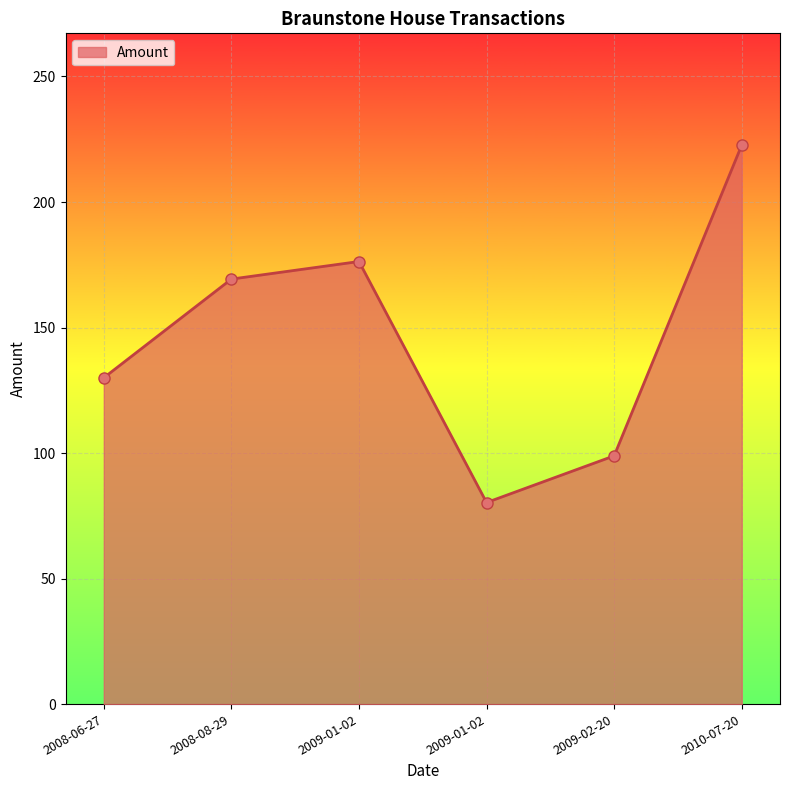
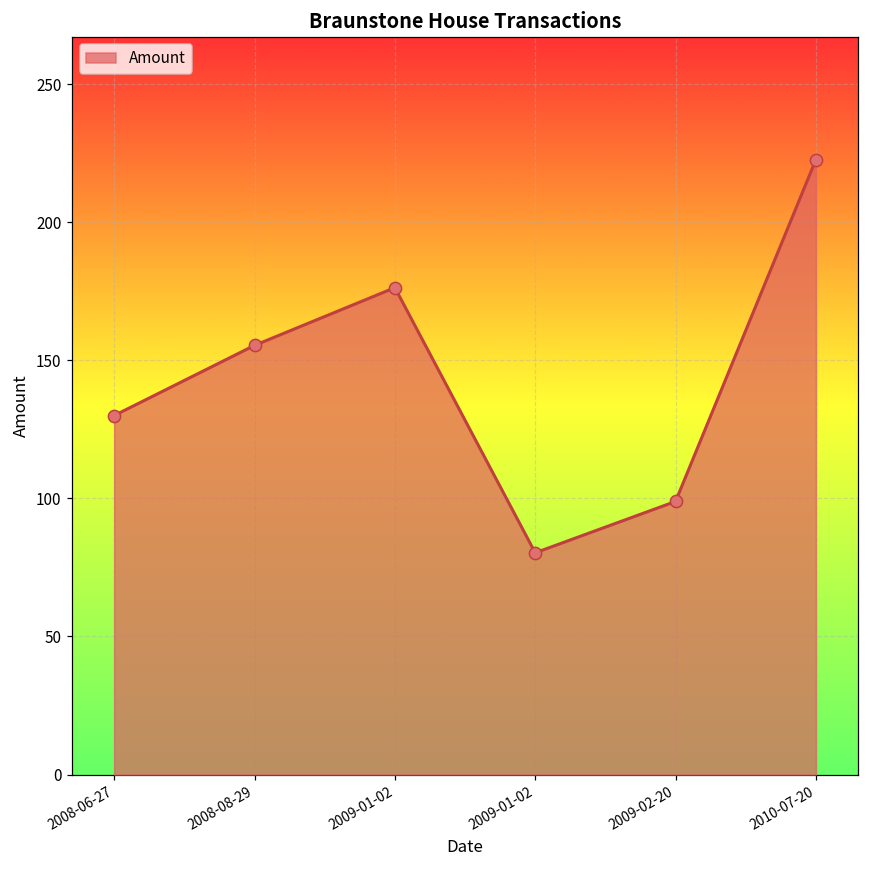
2008-08-29: 169 -> 155
